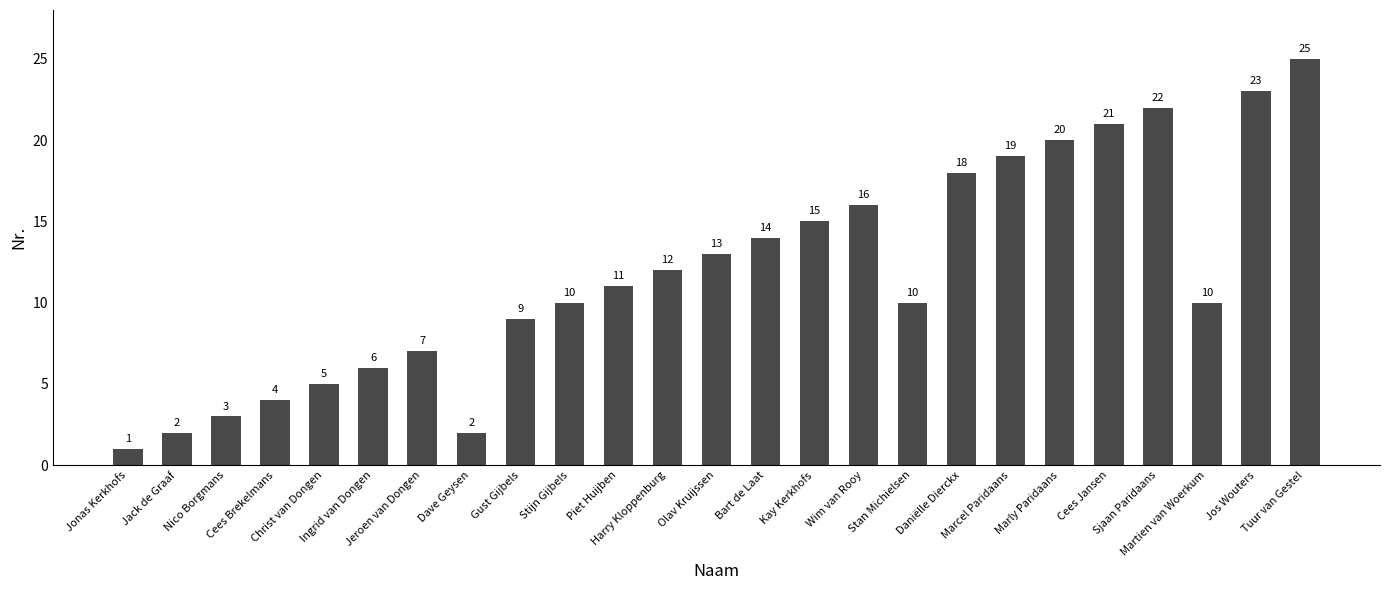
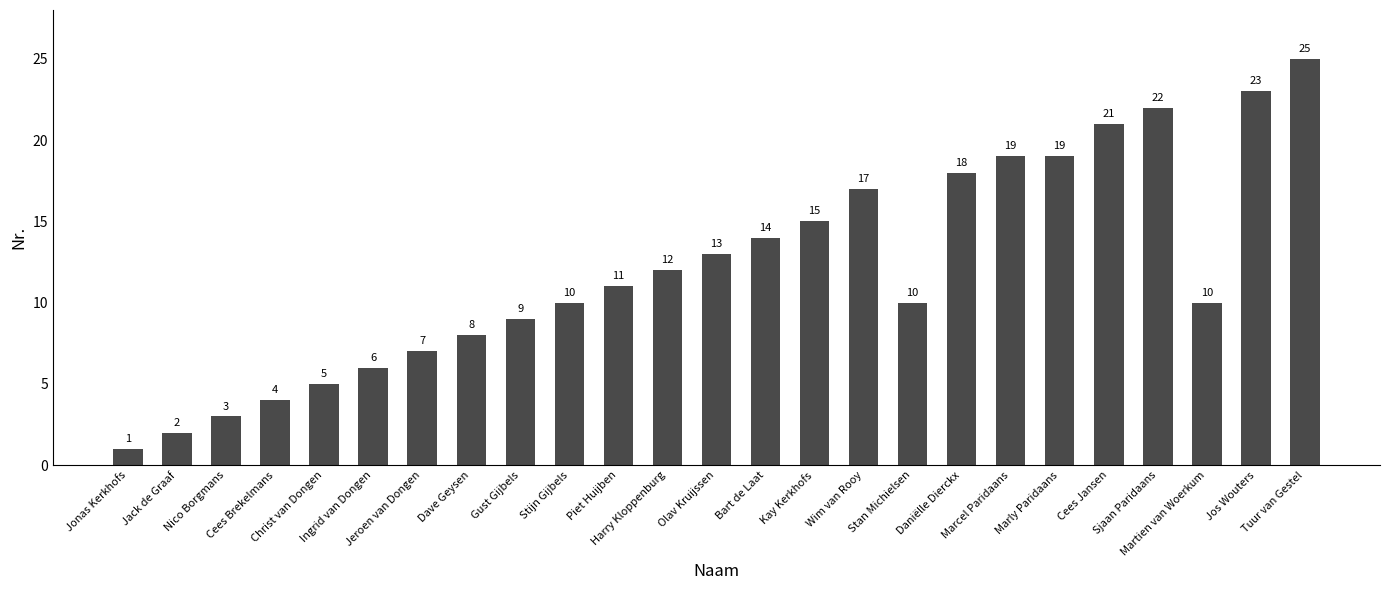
Dave Geysen: 2 -> 8
Wim van Rooy: 16 -> 17
Marly Paridaans: 20 -> 19
